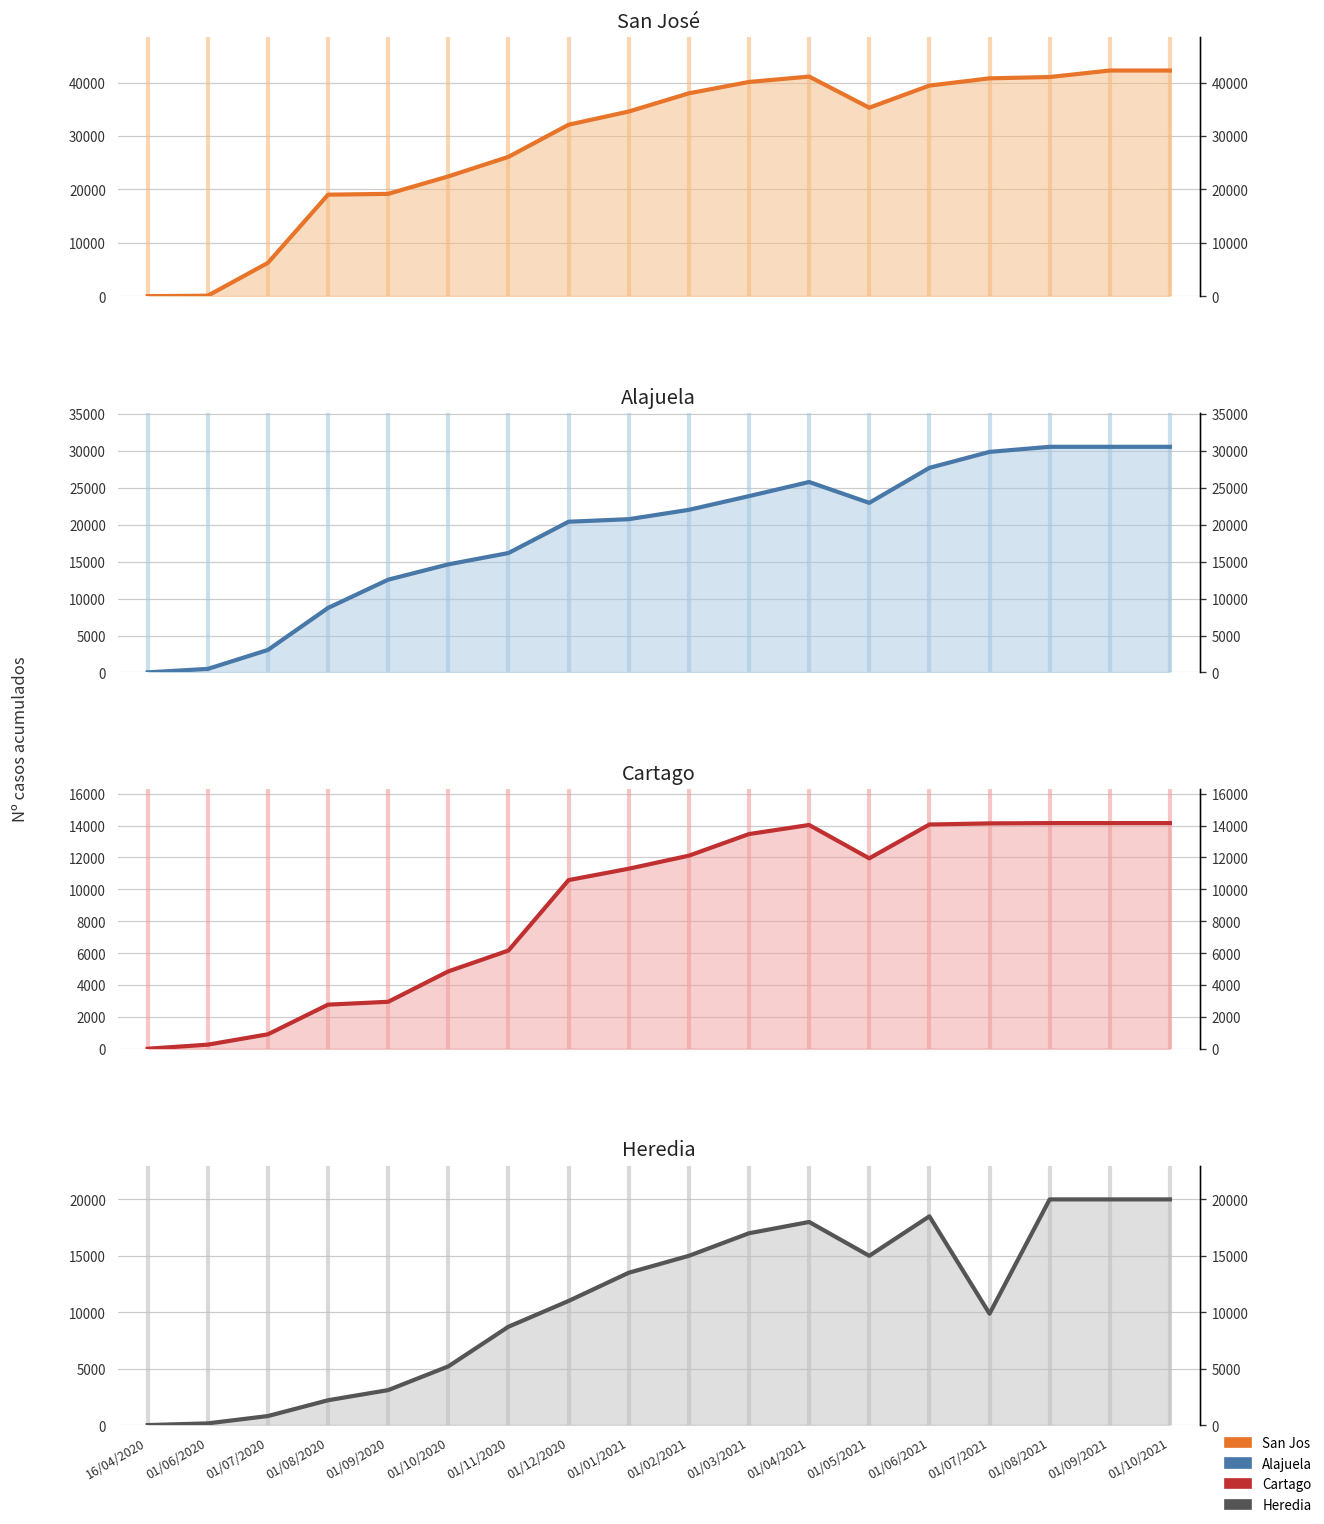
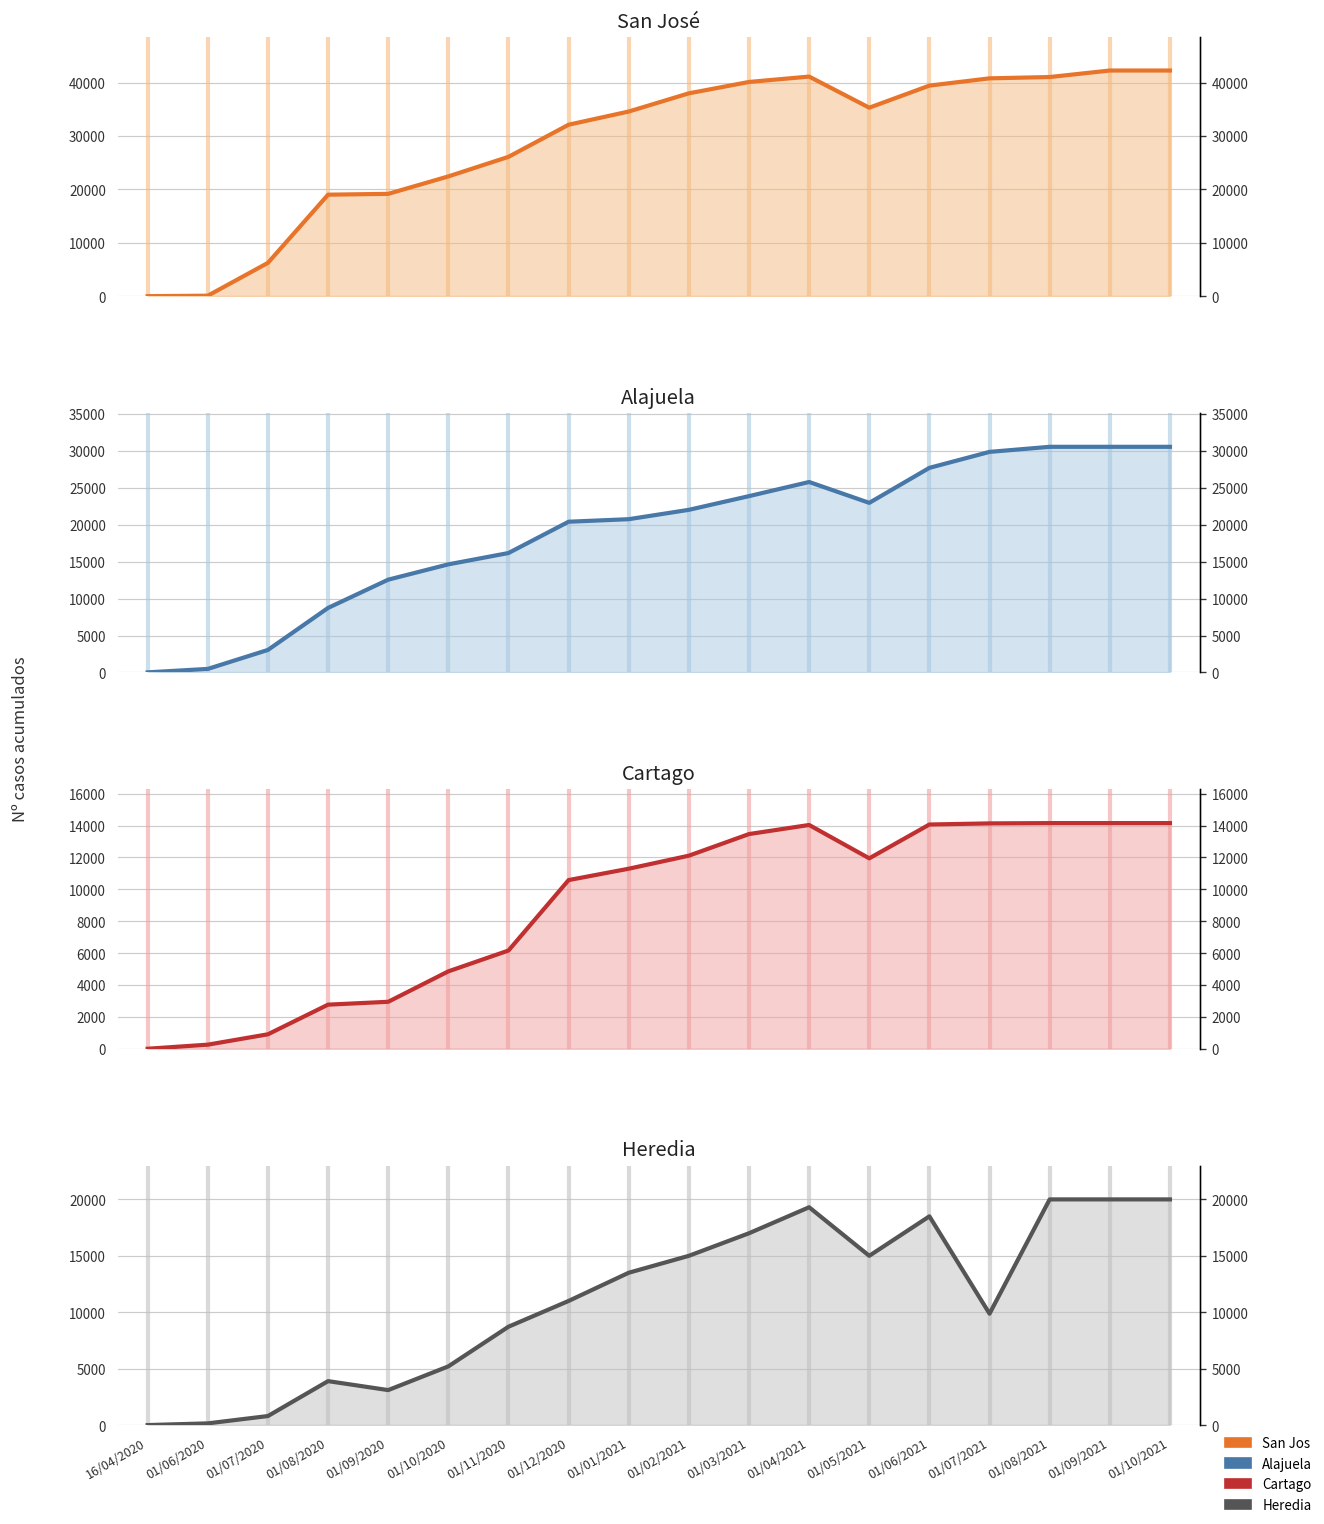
Heredia, 01/08/2020: 2000 -> 4000
Heredia, 01/04/2021: 18000 -> 19000
